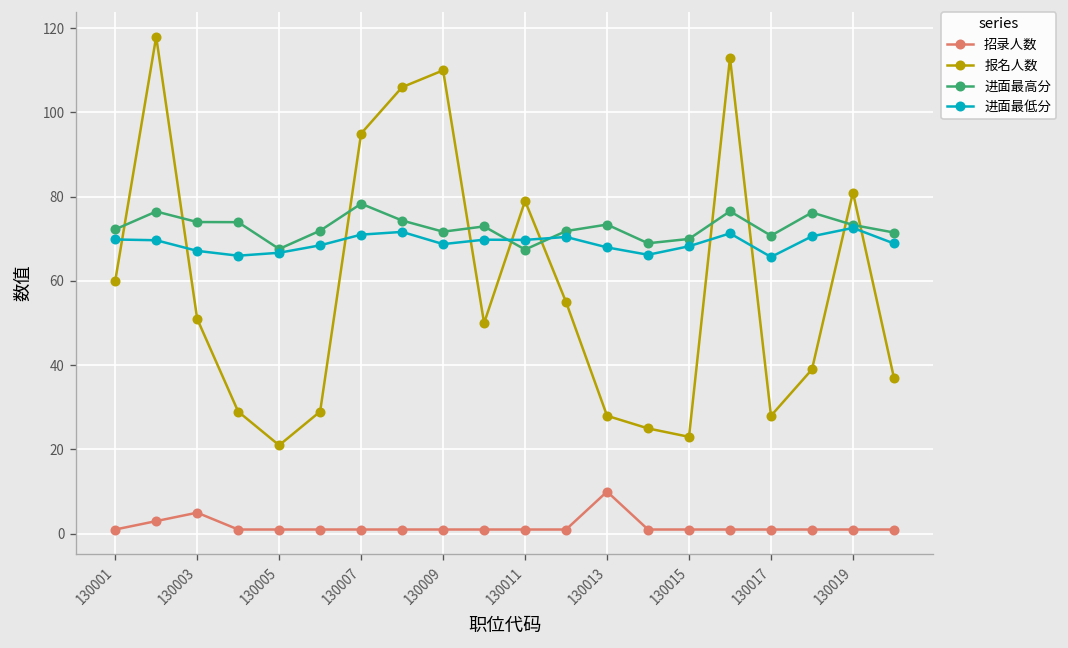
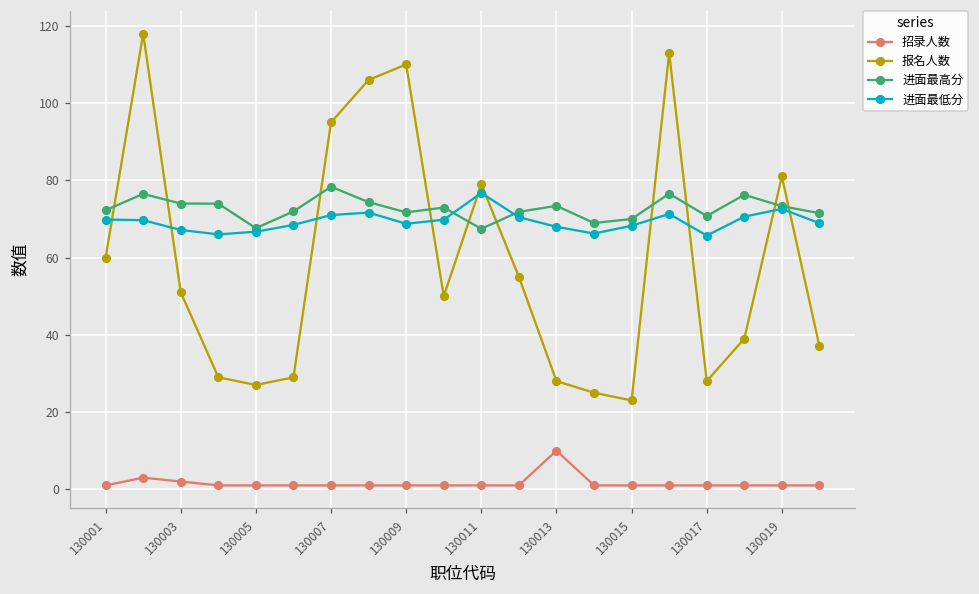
招录人数, 130003: 5 -> 2
报名人数, 130005: 21 -> 27
进面最低分, 130011: 70 -> 77
